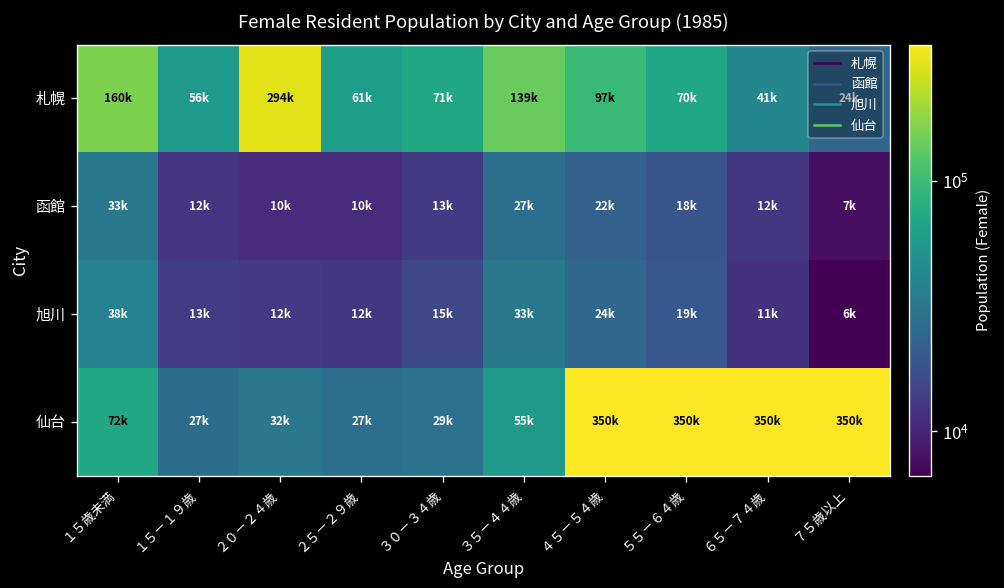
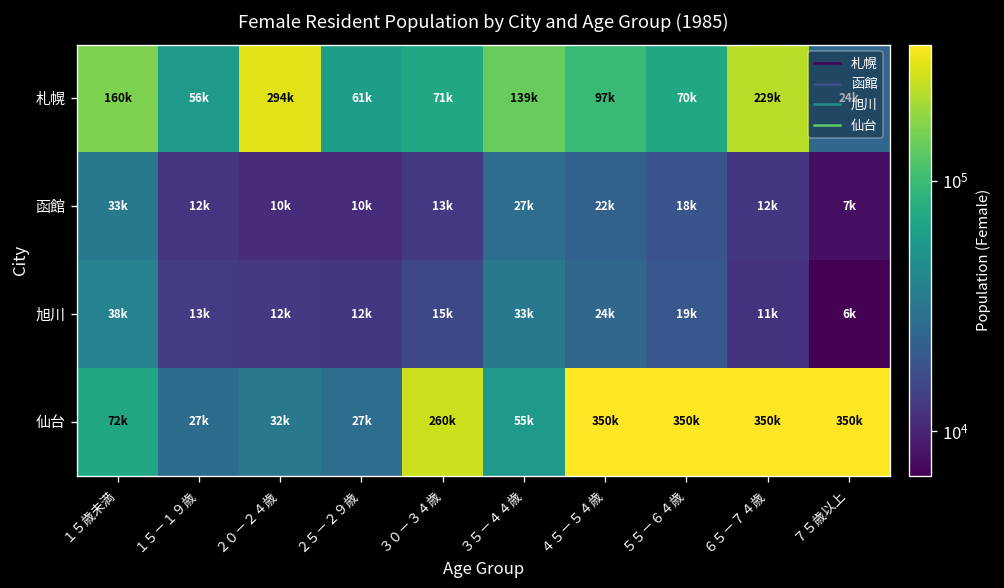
札幌, ６５－７４歳: 41k -> 229k
仙台, ３０－３４歳: 29k -> 260k
